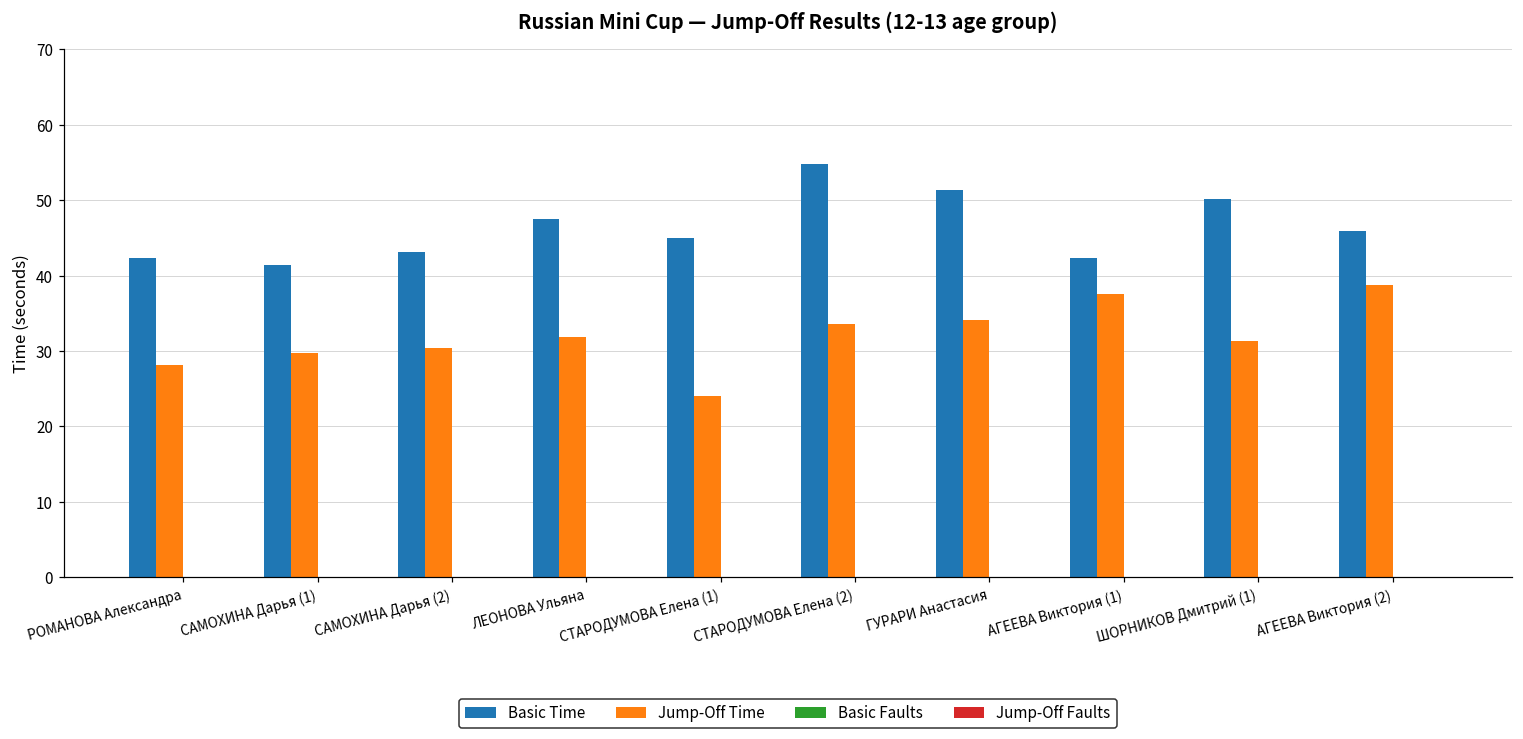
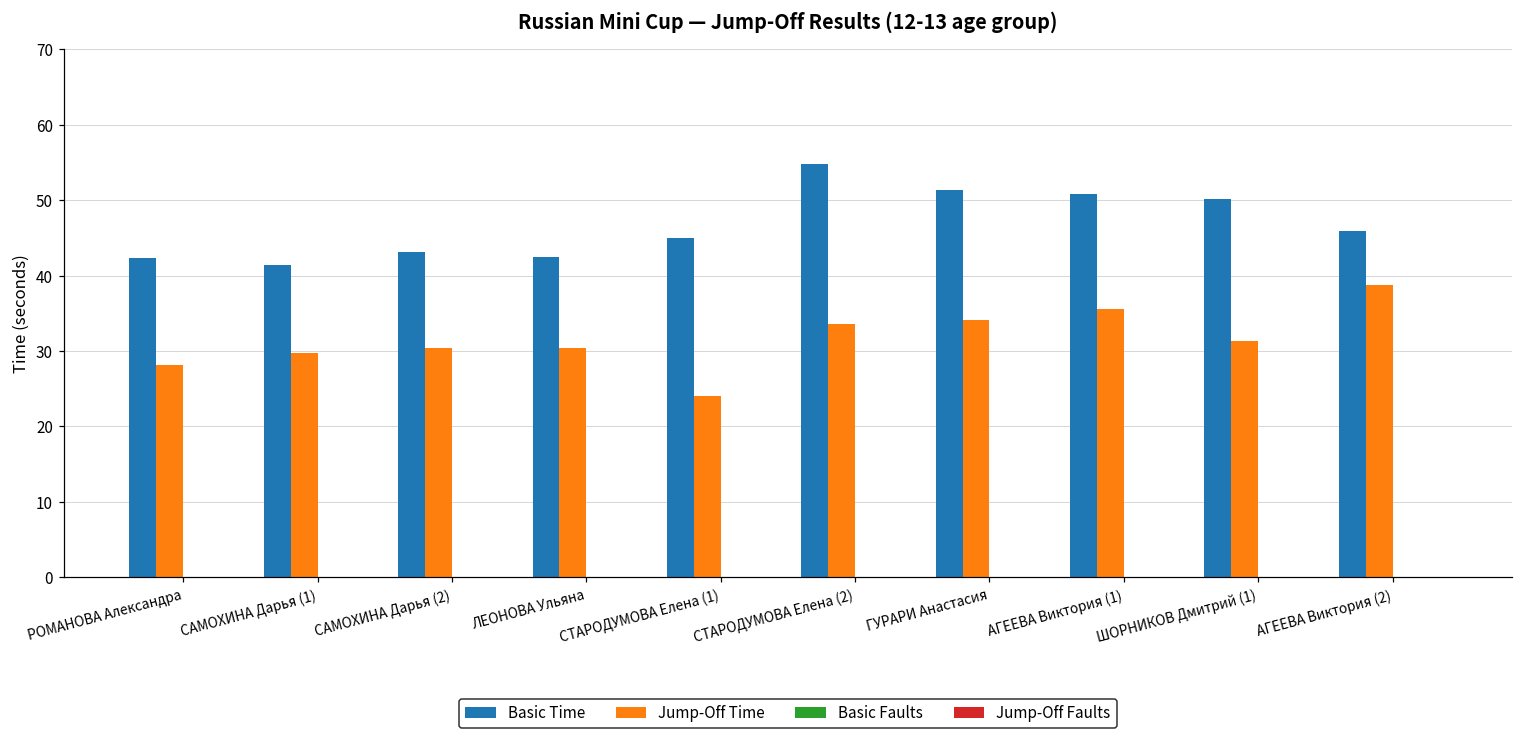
Basic Time, ЛЕОНОВА Ульяна: 47 -> 42
Jump-Off Time, ЛЕОНОВА Ульяна: 32 -> 30
Basic Time, АГЕЕВА Виктория (1): 42 -> 51
Jump-Off Time, АГЕЕВА Виктория (1): 38 -> 36
